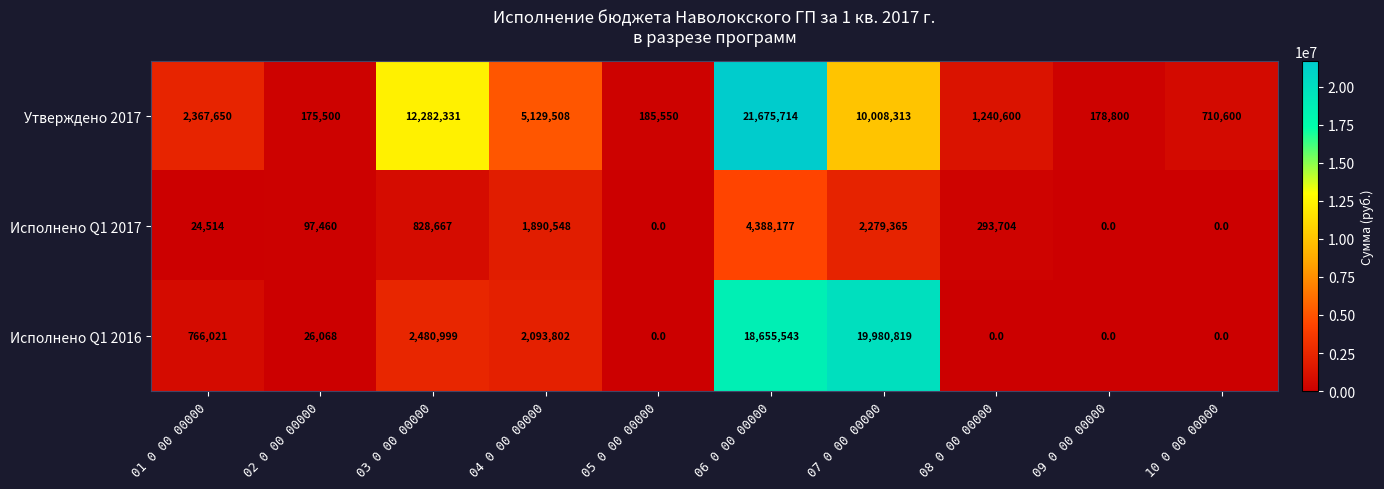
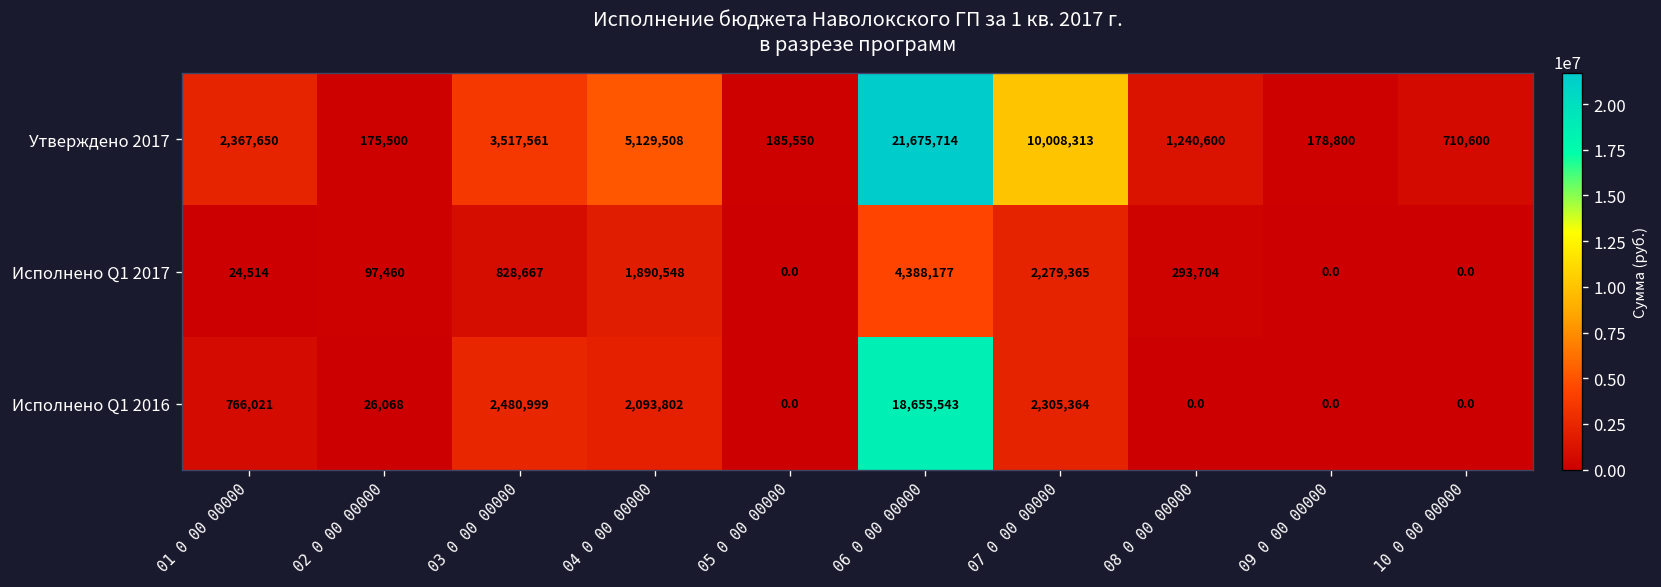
Утверждено 2017, 03 0 00 00000: 12,282,331 -> 3,517,561
Исполнено Q1 2016, 07 0 00 00000: 19,980,819 -> 2,305,364
